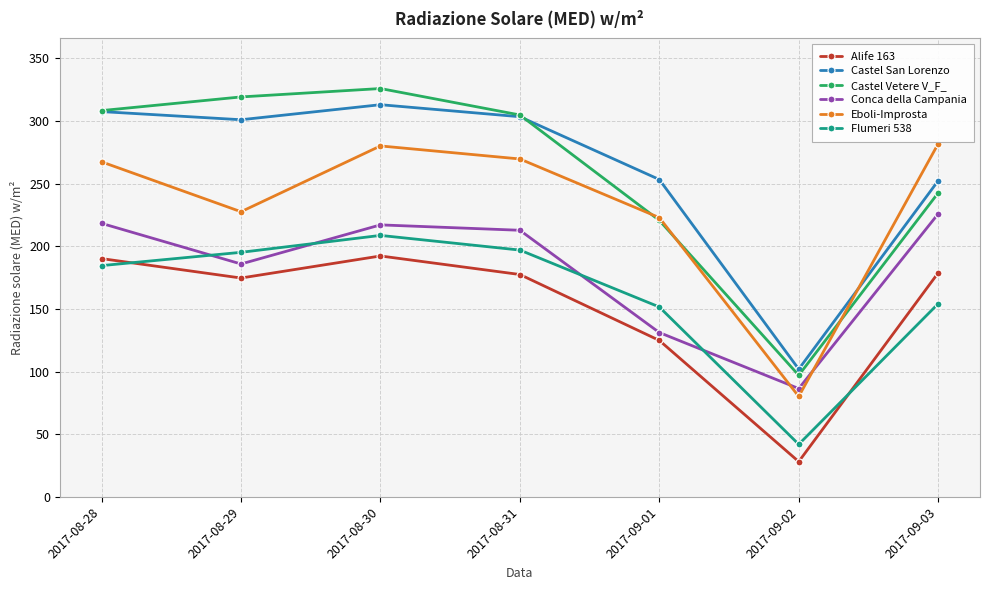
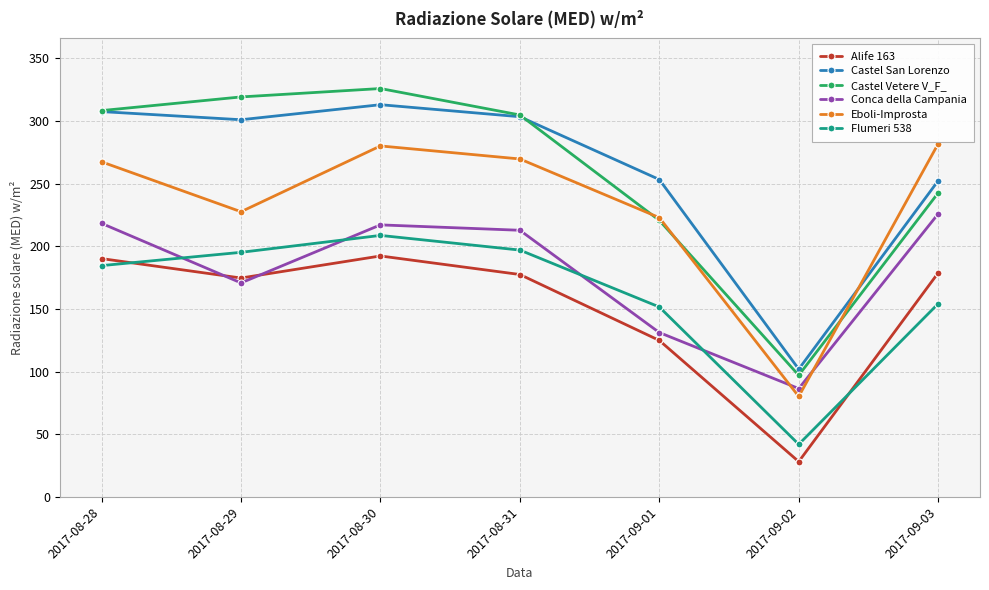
Conca della Campania, 2017-08-29: 186 -> 171
